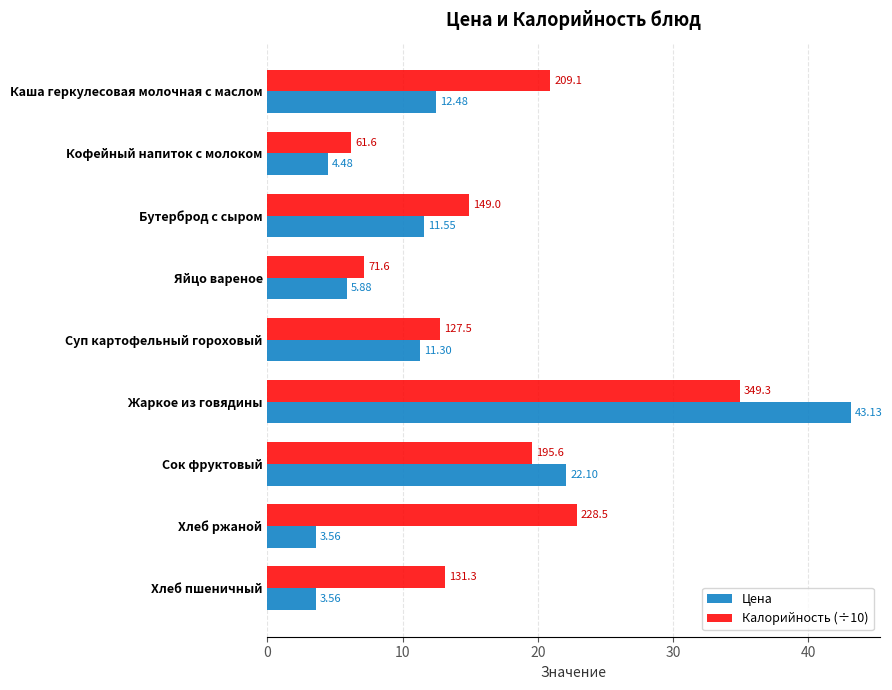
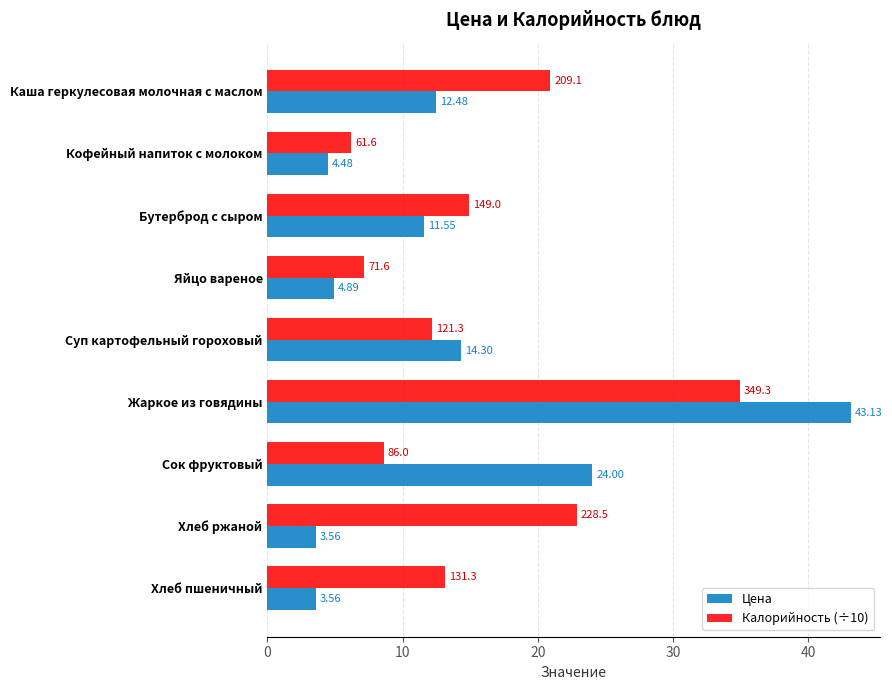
Цена, Яйцо вареное: 5.88 -> 4.89
Калорийность (÷10), Суп картофельный гороховый: 127.5 -> 121.3
Цена, Суп картофельный гороховый: 11.30 -> 14.30
Калорийность (÷10), Сок фруктовый: 195.6 -> 86.0
Цена, Сок фруктовый: 22.10 -> 24.00
